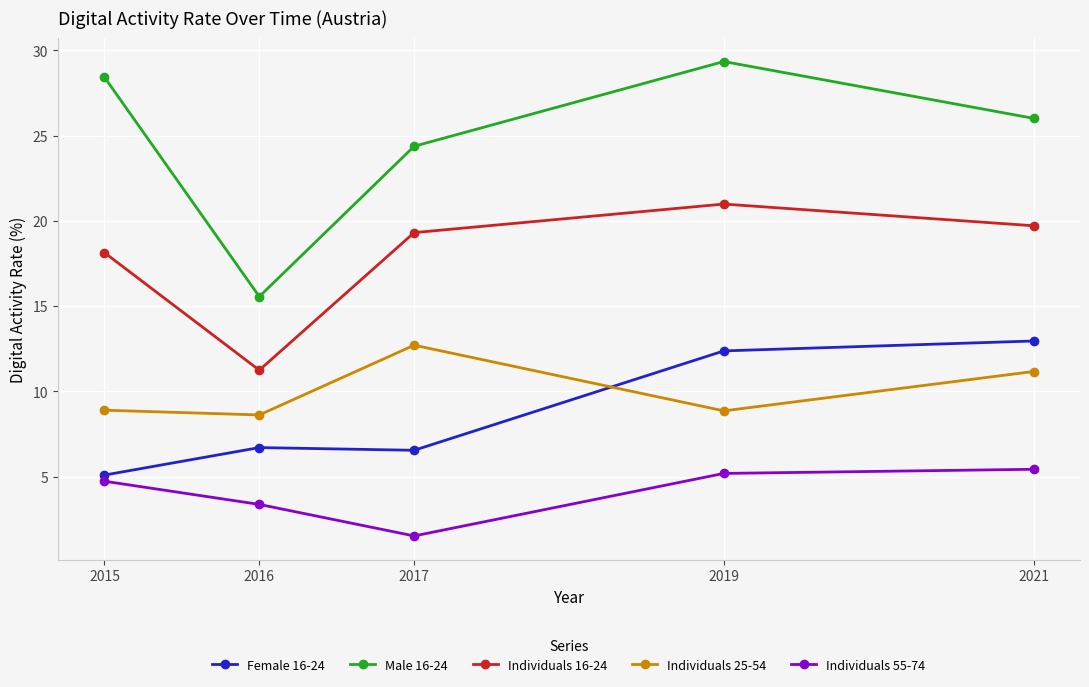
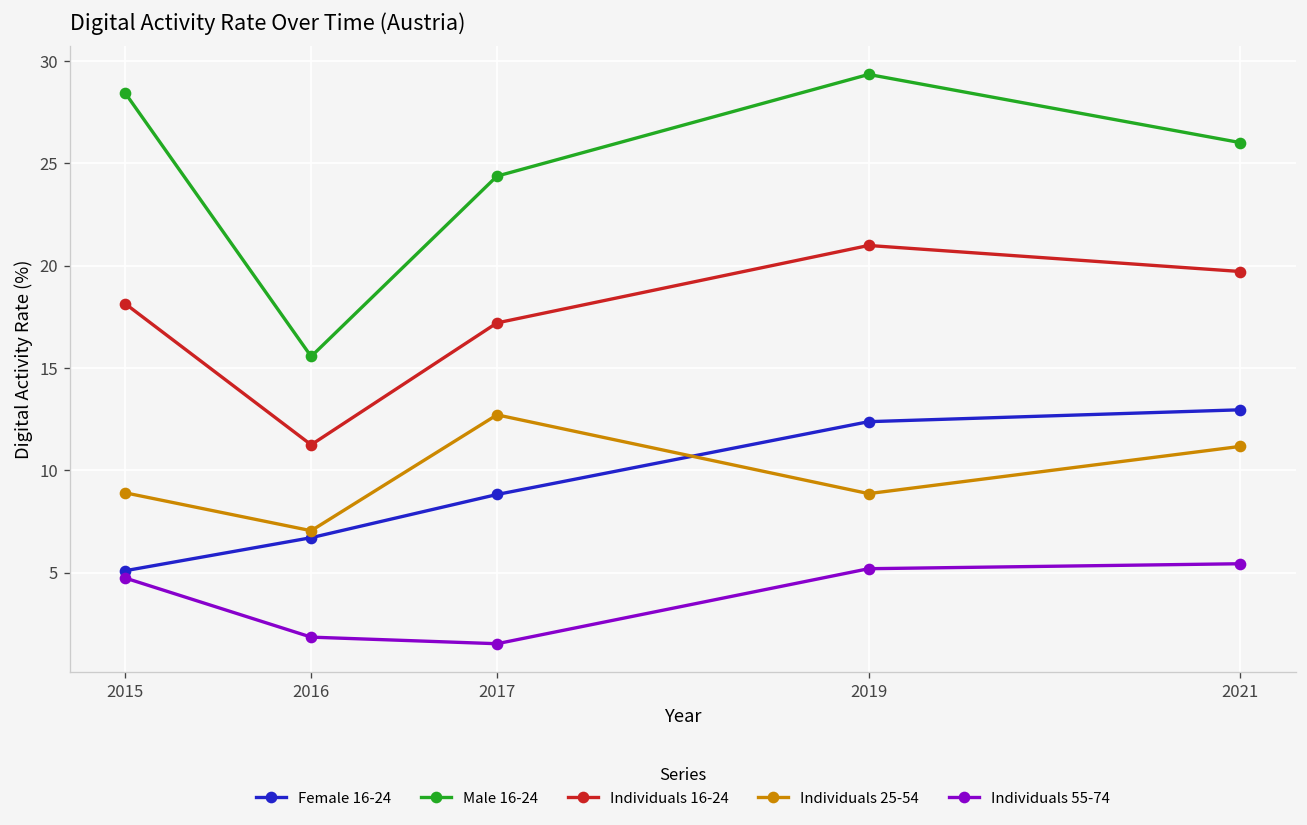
Individuals 25-54, 2016: 8.6 -> 7.0
Individuals 55-74, 2016: 3.4 -> 1.8
Female 16-24, 2017: 6.5 -> 8.8
Individuals 16-24, 2017: 19.3 -> 17.2
